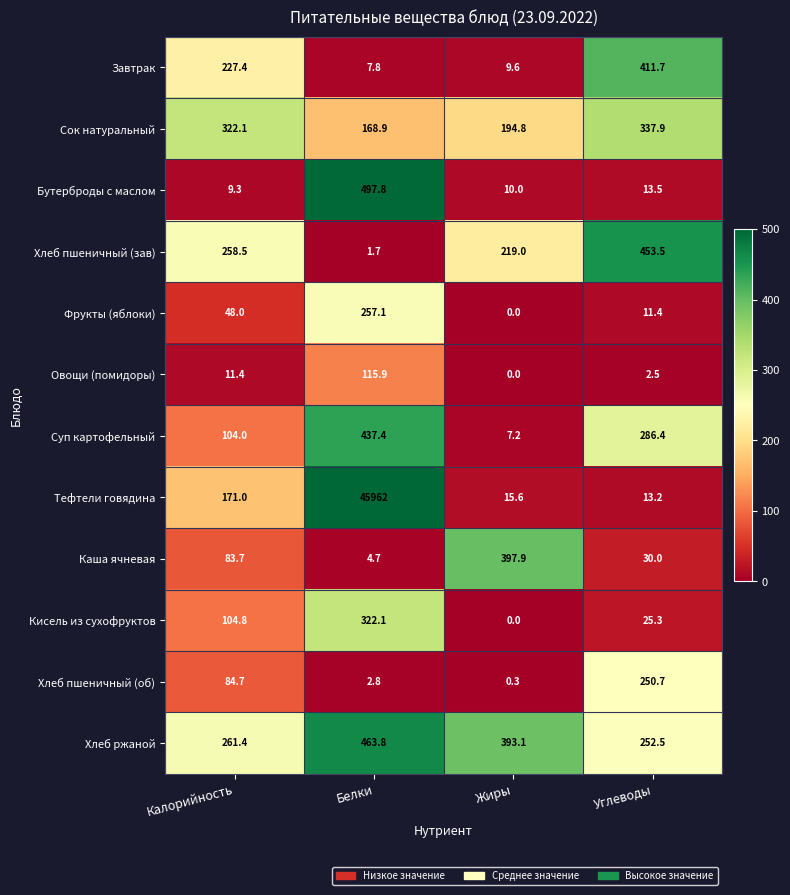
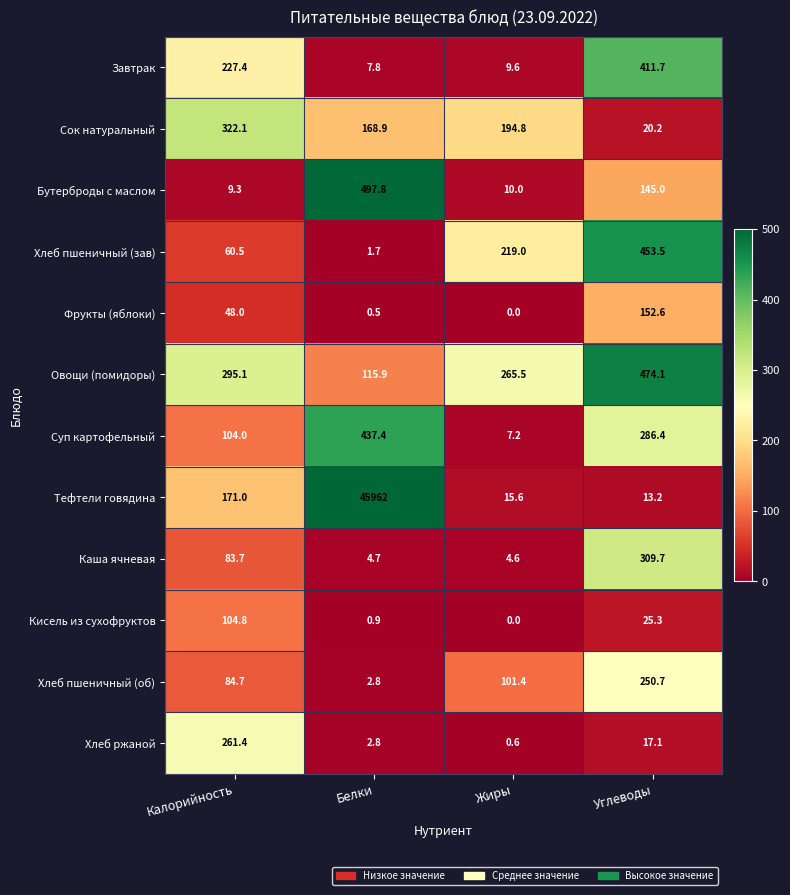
Сок натуральный, Углеводы: 337.9 -> 20.2
Бутерброды с маслом, Углеводы: 13.5 -> 145.0
Хлеб пшеничный (зав), Калорийность: 258.5 -> 60.5
Фрукты (яблоки), Белки: 257.1 -> 0.5
Фрукты (яблоки), Углеводы: 11.4 -> 152.6
Овощи (помидоры), Калорийность: 11.4 -> 295.1
Овощи (помидоры), Жиры: 0.0 -> 265.5
Овощи (помидоры), Углеводы: 2.5 -> 474.1
Каша ячневая, Жиры: 397.9 -> 4.6
Каша ячневая, Углеводы: 30.0 -> 309.7
Кисель из сухофруктов, Белки: 322.1 -> 0.9
Хлеб пшеничный (об), Жиры: 0.3 -> 101.4
Хлеб ржаной, Белки: 463.8 -> 2.8
Хлеб ржаной, Жиры: 393.1 -> 0.6
Хлеб ржаной, Углеводы: 252.5 -> 17.1
